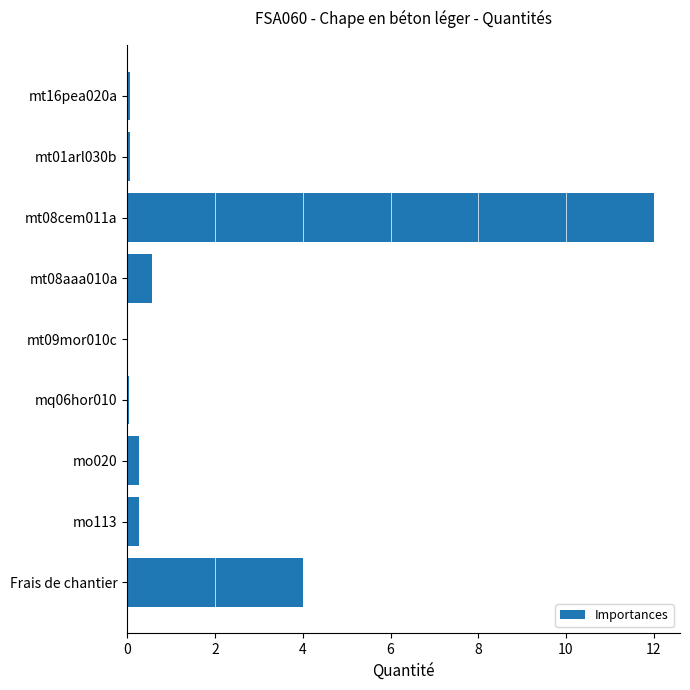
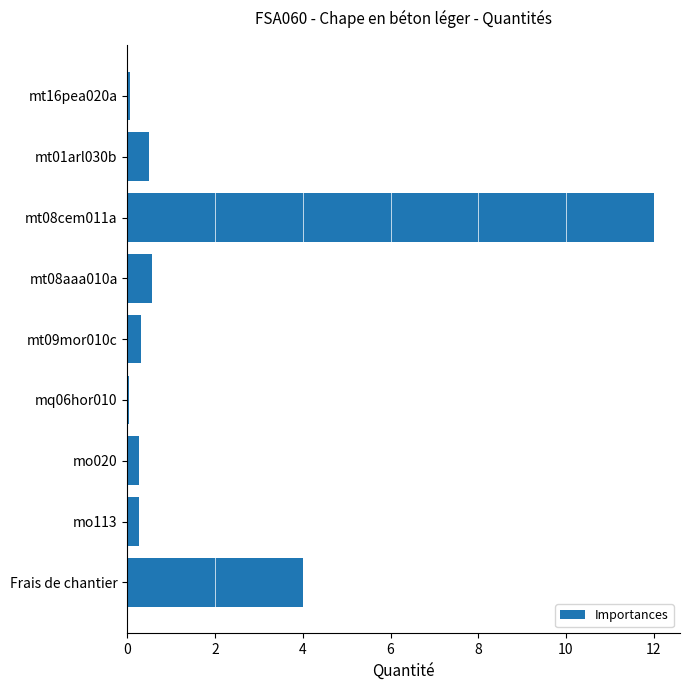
mt01arl030b: 0.1 -> 0.5
mt09mor010c: 0.0 -> 0.3
